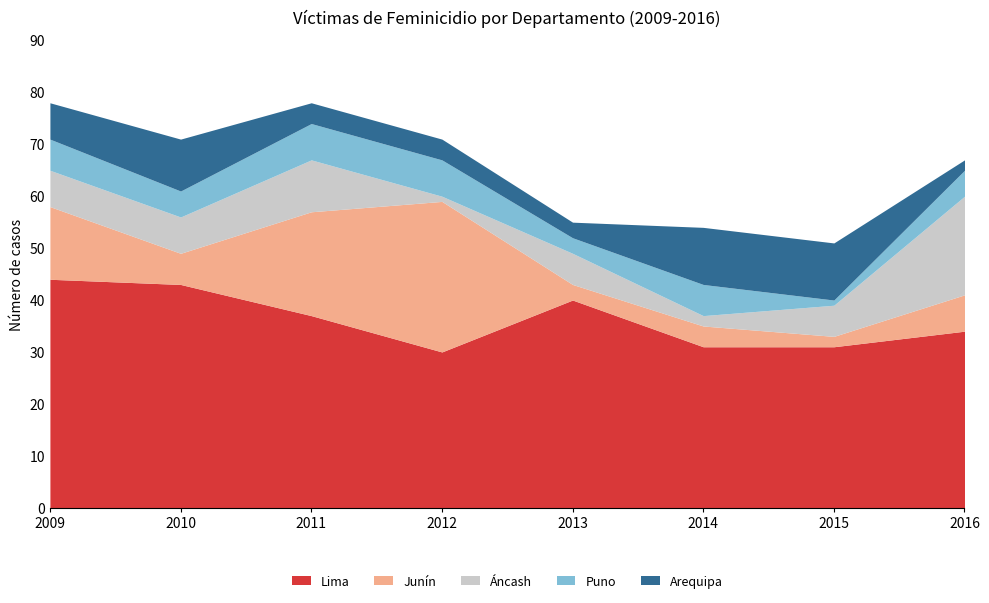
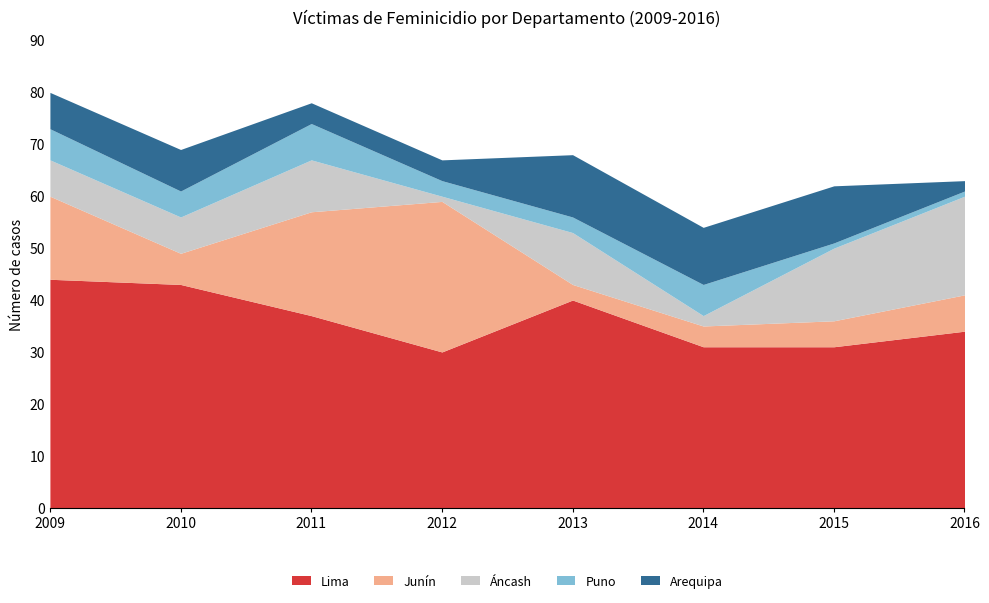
Junín, 2009: 14 -> 16
Arequipa, 2010: 10 -> 8
Puno, 2012: 7 -> 3
Áncash, 2013: 6 -> 10
Arequipa, 2013: 3 -> 12
Junín, 2015: 2 -> 5
Áncash, 2015: 6 -> 14
Puno, 2016: 5 -> 1
